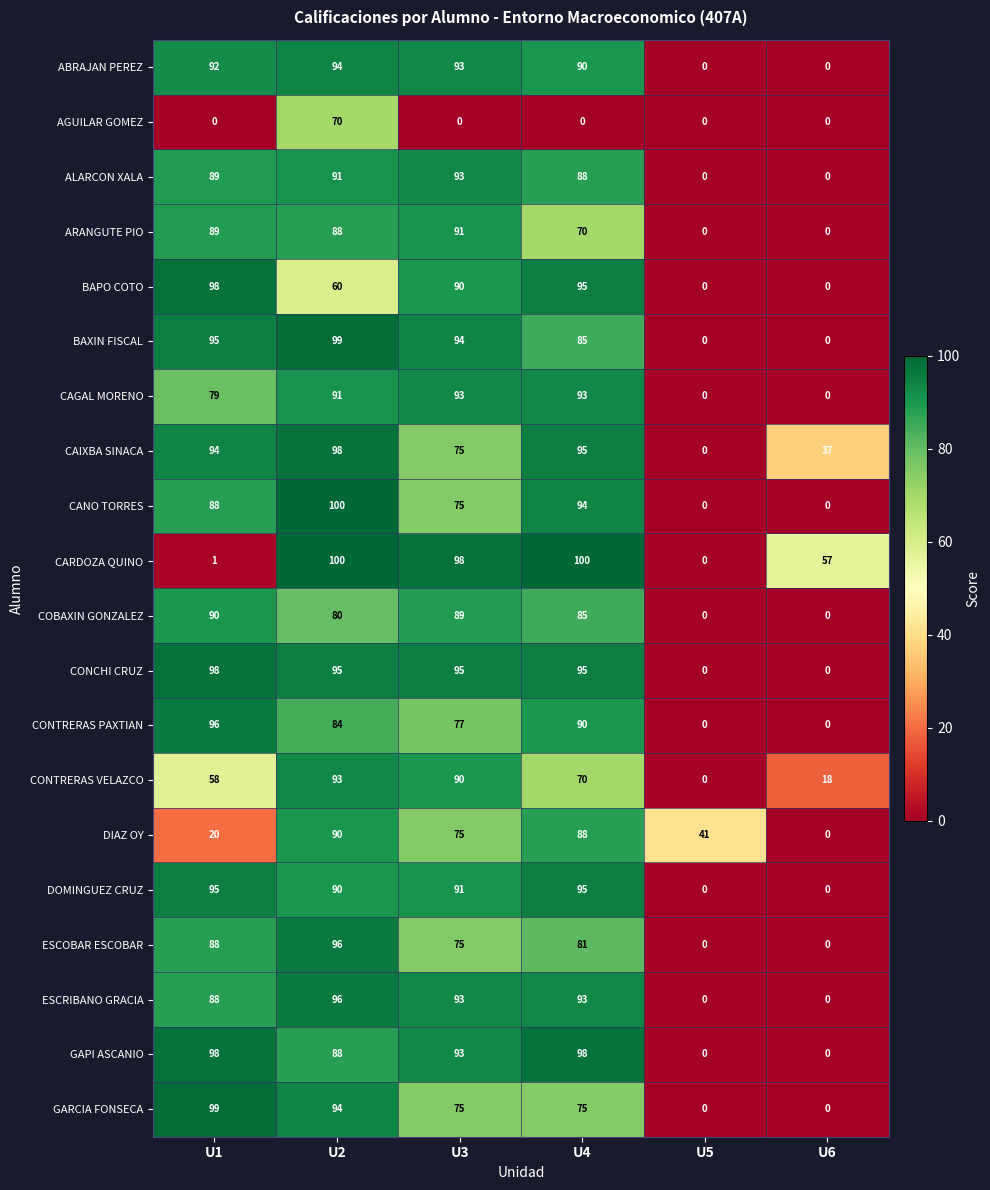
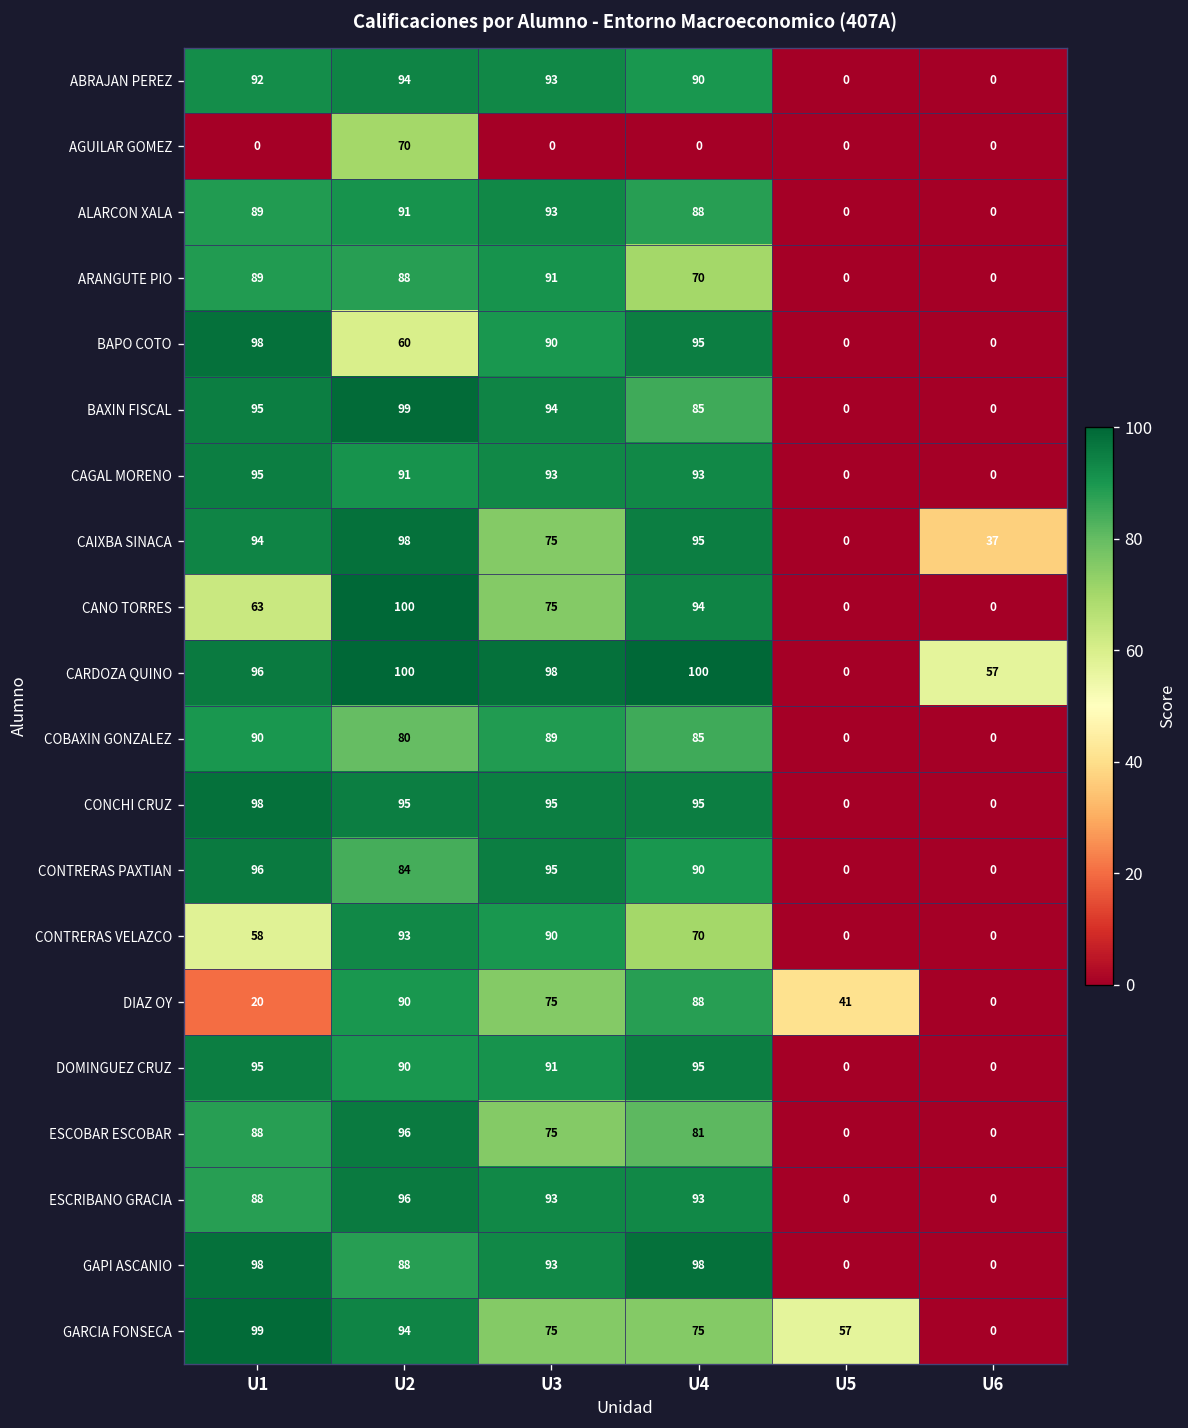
CAGAL MORENO, U1: 79 -> 95
CANO TORRES, U1: 88 -> 63
CARDOZA QUINO, U1: 1 -> 96
CONTRERAS PAXTIAN, U3: 77 -> 95
CONTRERAS VELAZCO, U6: 18 -> 0
GARCIA FONSECA, U5: 0 -> 57
